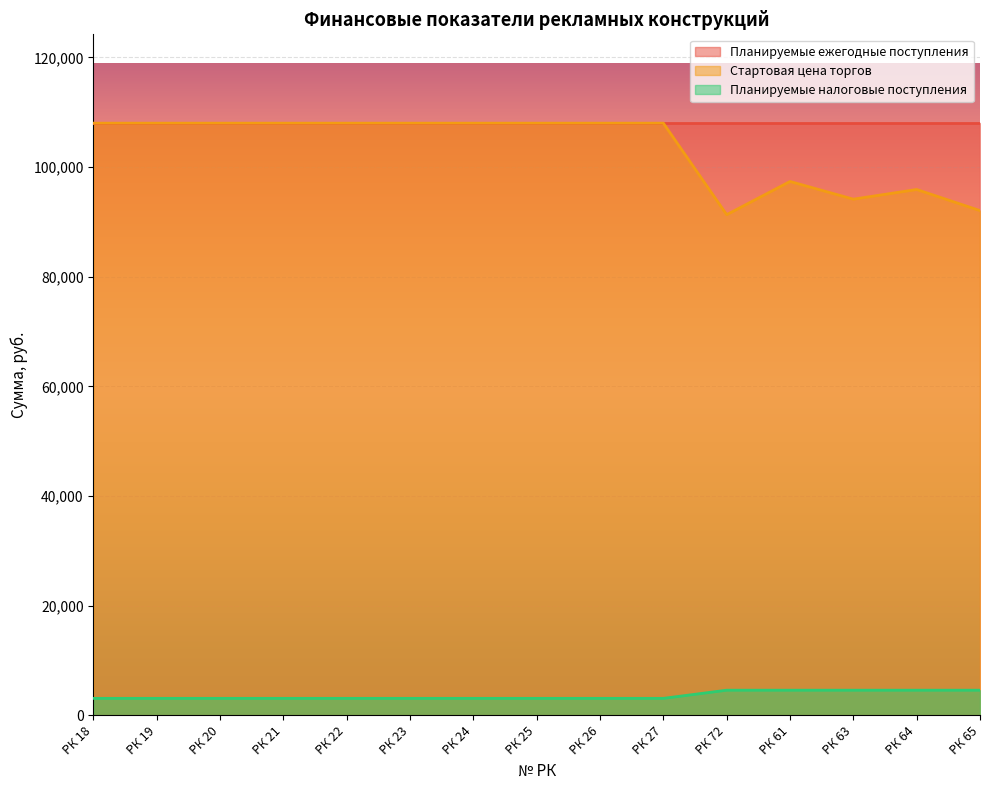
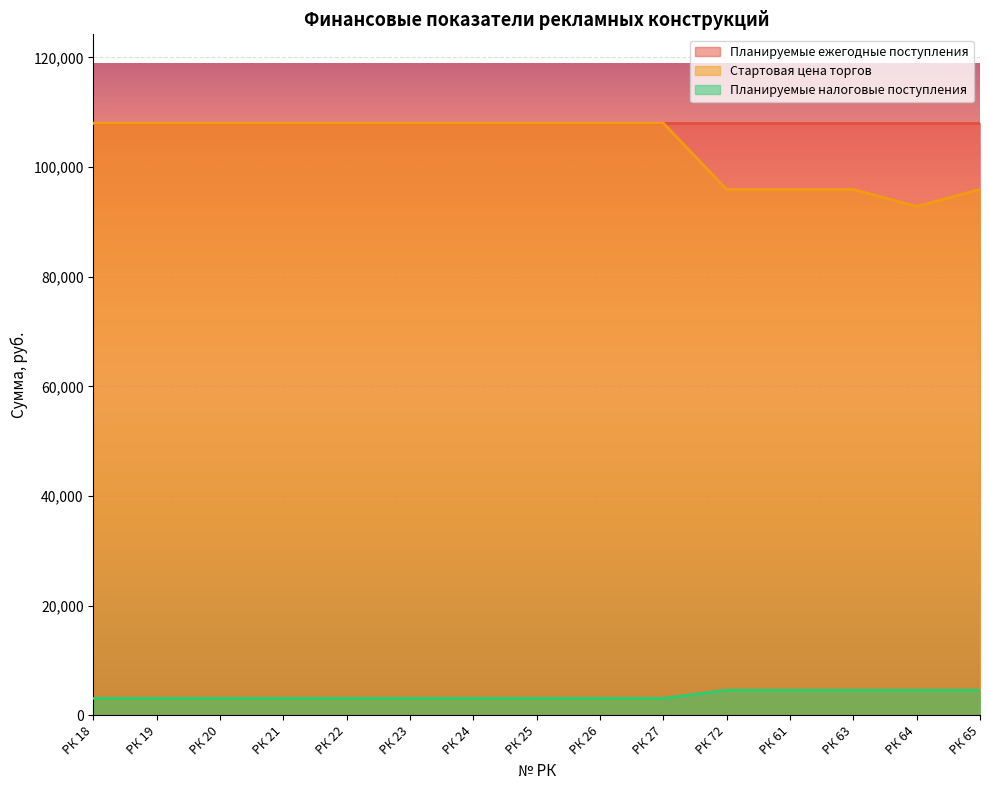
Стартовая цена торгов, РК 72: 91,000 -> 96,000
Стартовая цена торгов, РК 61: 97,000 -> 96,000
Стартовая цена торгов, РК 63: 94,000 -> 96,000
Стартовая цена торгов, РК 64: 96,000 -> 93,000
Стартовая цена торгов, РК 65: 92,000 -> 96,000
